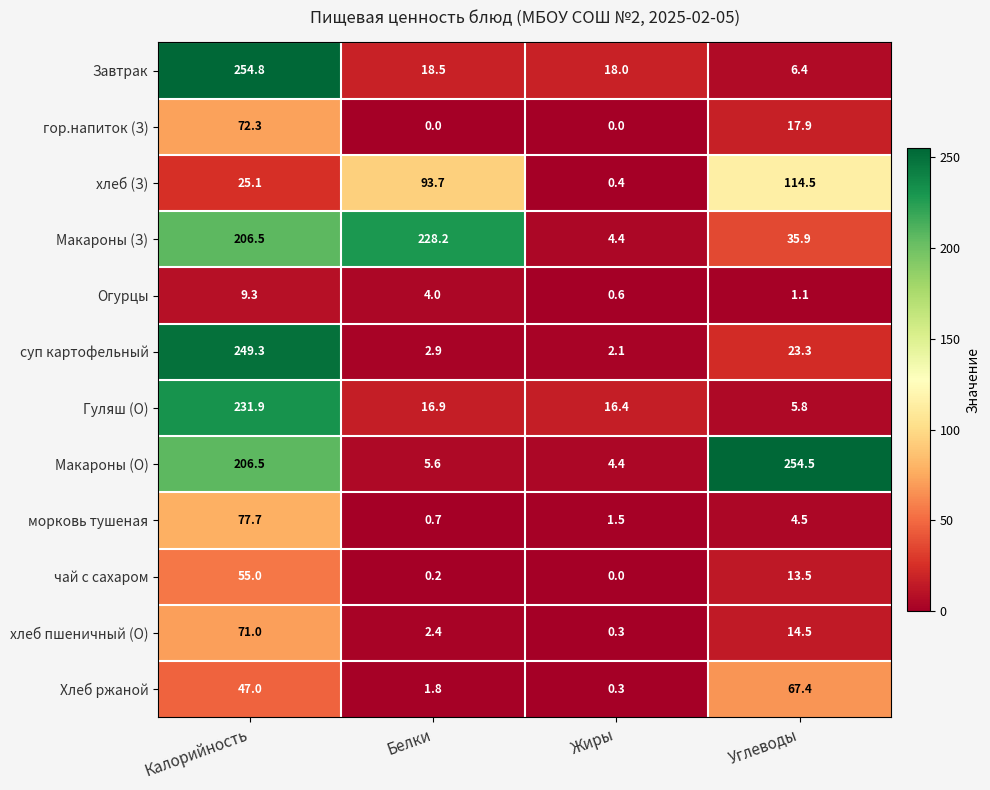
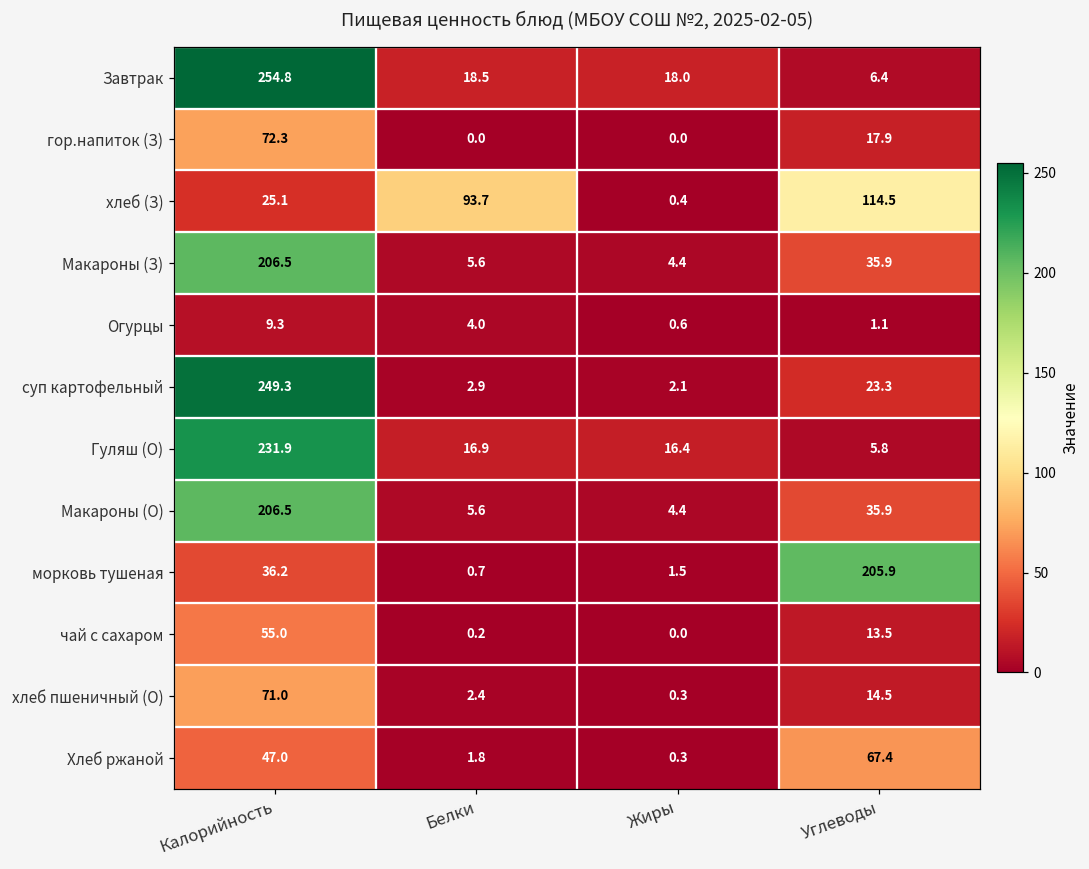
Макароны (З), Белки: 228.2 -> 5.6
Макароны (О), Углеводы: 254.5 -> 35.9
морковь тушеная, Калорийность: 77.7 -> 36.2
морковь тушеная, Углеводы: 4.5 -> 205.9
